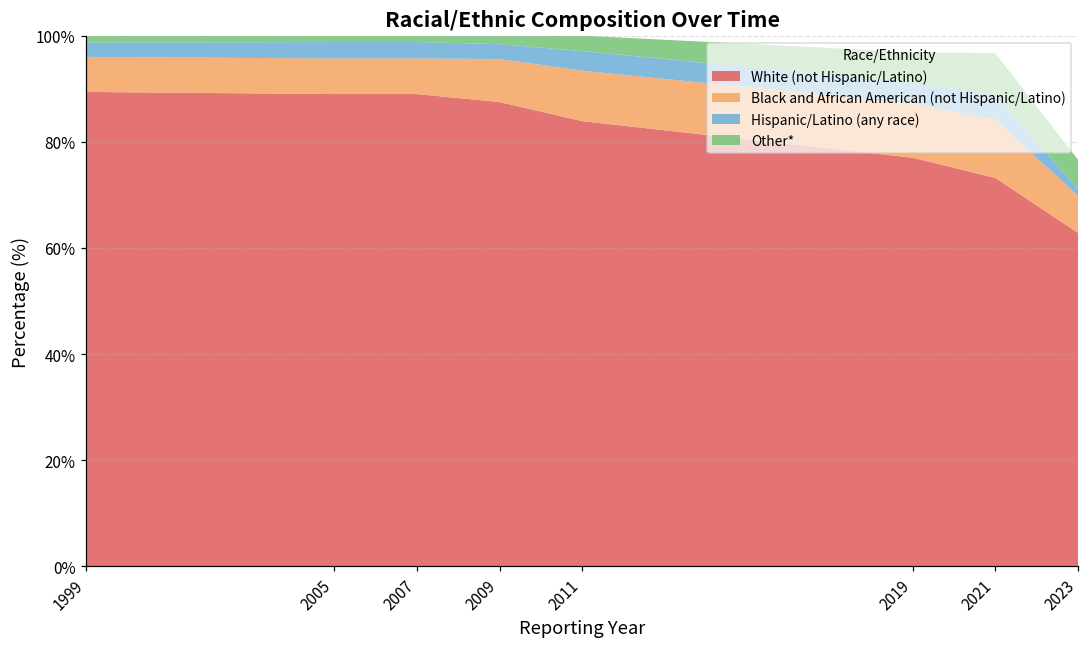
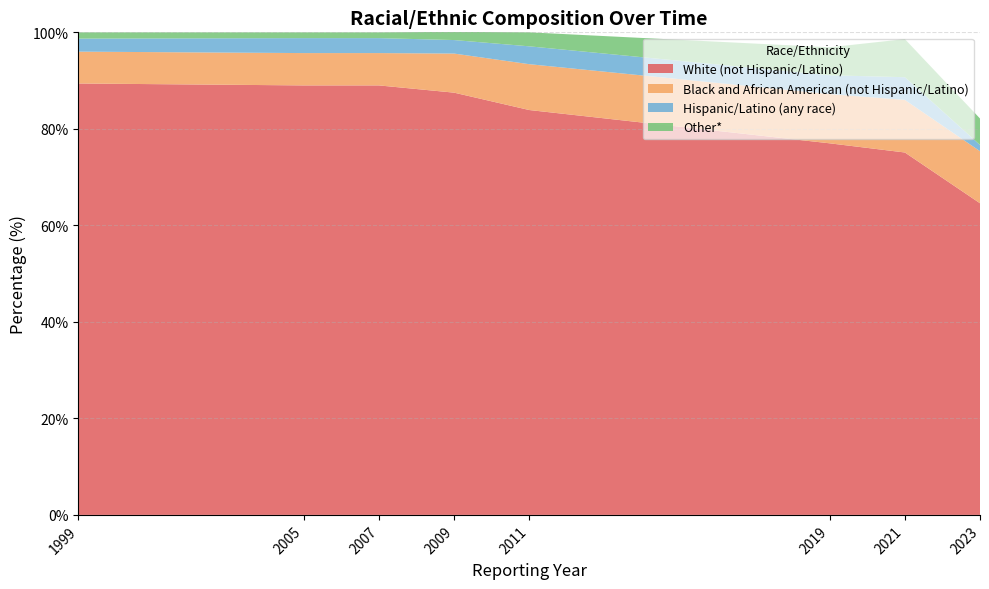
White (not Hispanic/Latino), 2021: 73% -> 75%
White (not Hispanic/Latino), 2023: 63% -> 65%
Black and African American (not Hispanic/Latino), 2023: 7% -> 11%
